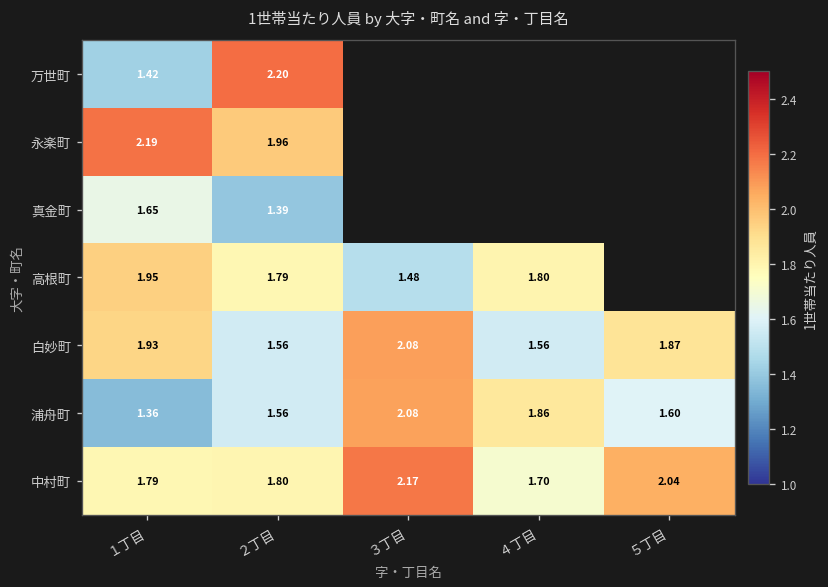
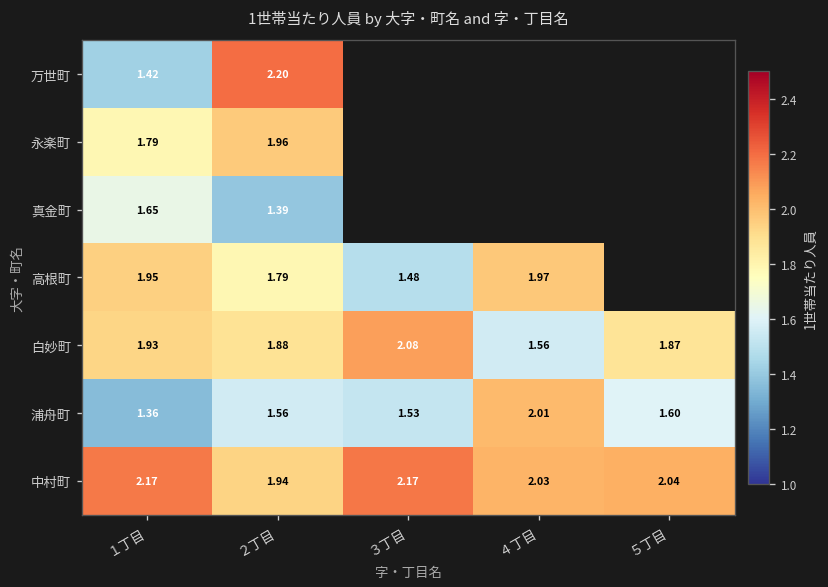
永楽町, １丁目: 2.19 -> 1.79
高根町, ４丁目: 1.80 -> 1.97
白妙町, ２丁目: 1.56 -> 1.88
浦舟町, ３丁目: 2.08 -> 1.53
浦舟町, ４丁目: 1.86 -> 2.01
中村町, １丁目: 1.79 -> 2.17
中村町, ２丁目: 1.80 -> 1.94
中村町, ４丁目: 1.70 -> 2.03
